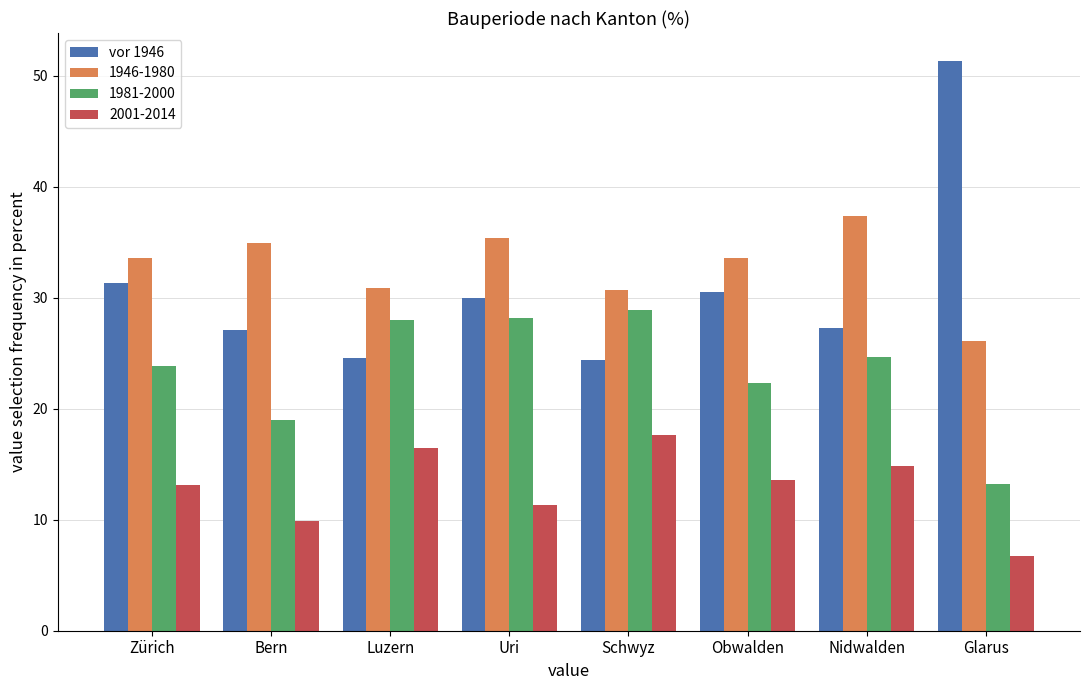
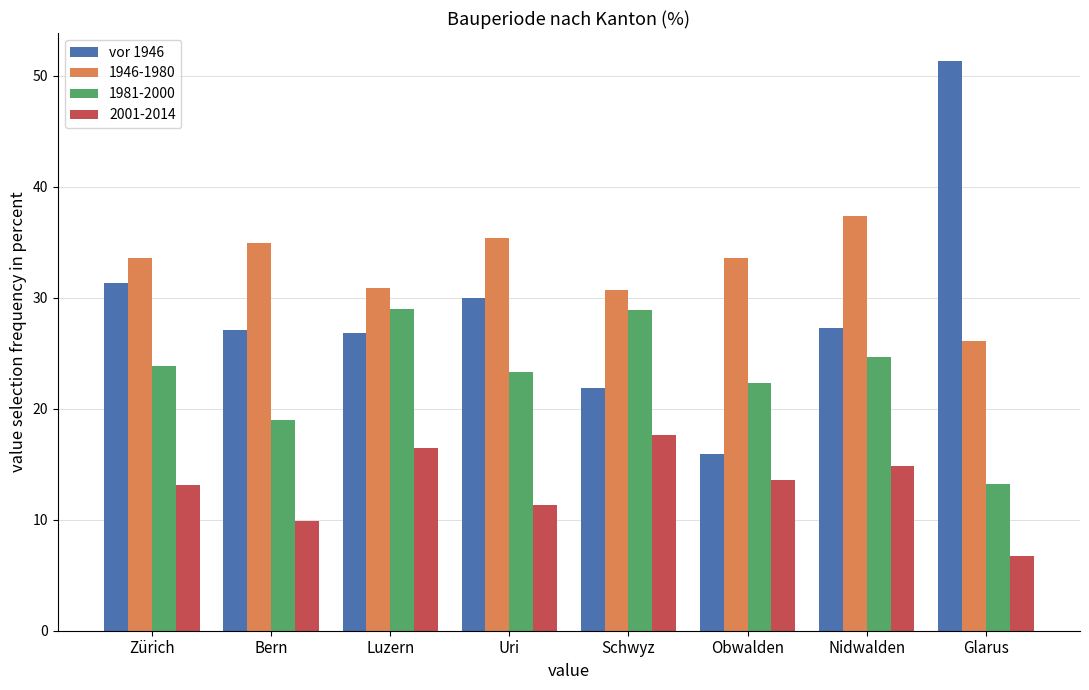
vor 1946, Luzern: 24.6 -> 26.8
1981-2000, Luzern: 28 -> 29
1981-2000, Uri: 28.2 -> 23.3
vor 1946, Schwyz: 24.4 -> 21.9
vor 1946, Obwalden: 30.5 -> 15.9
